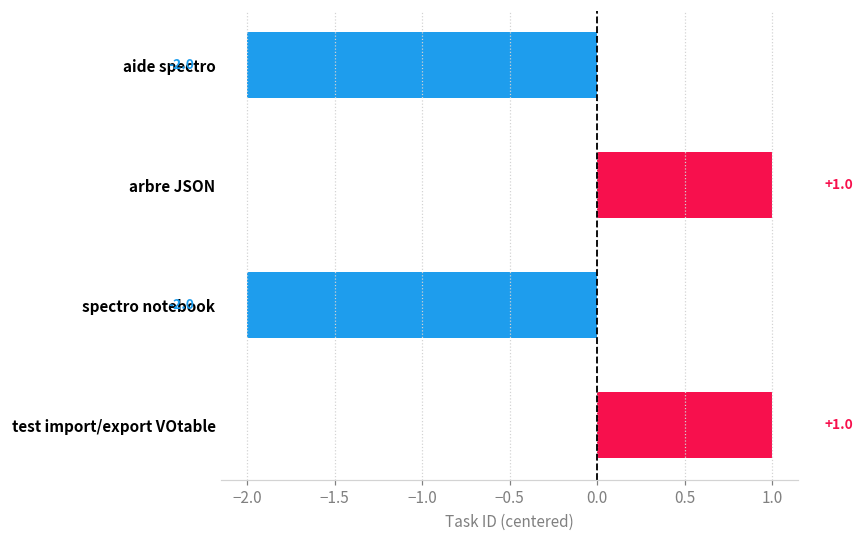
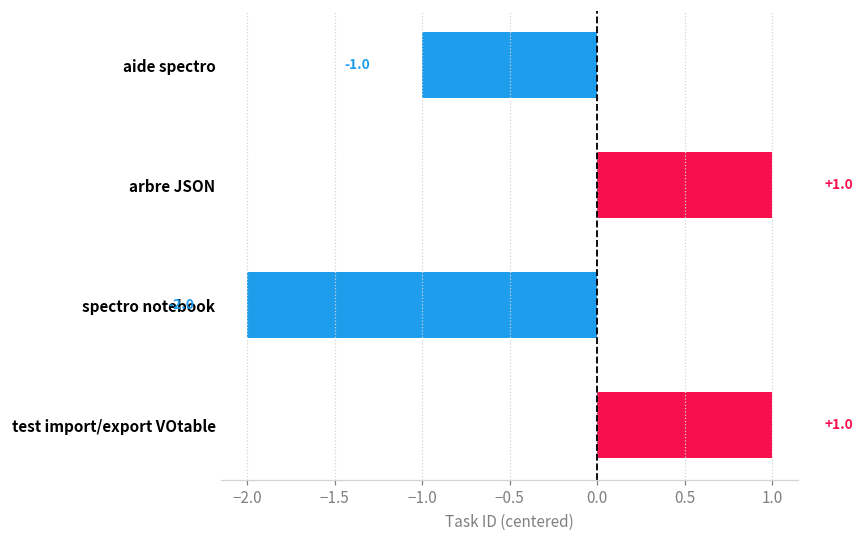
aide spectro: -2.0 -> -1.0
